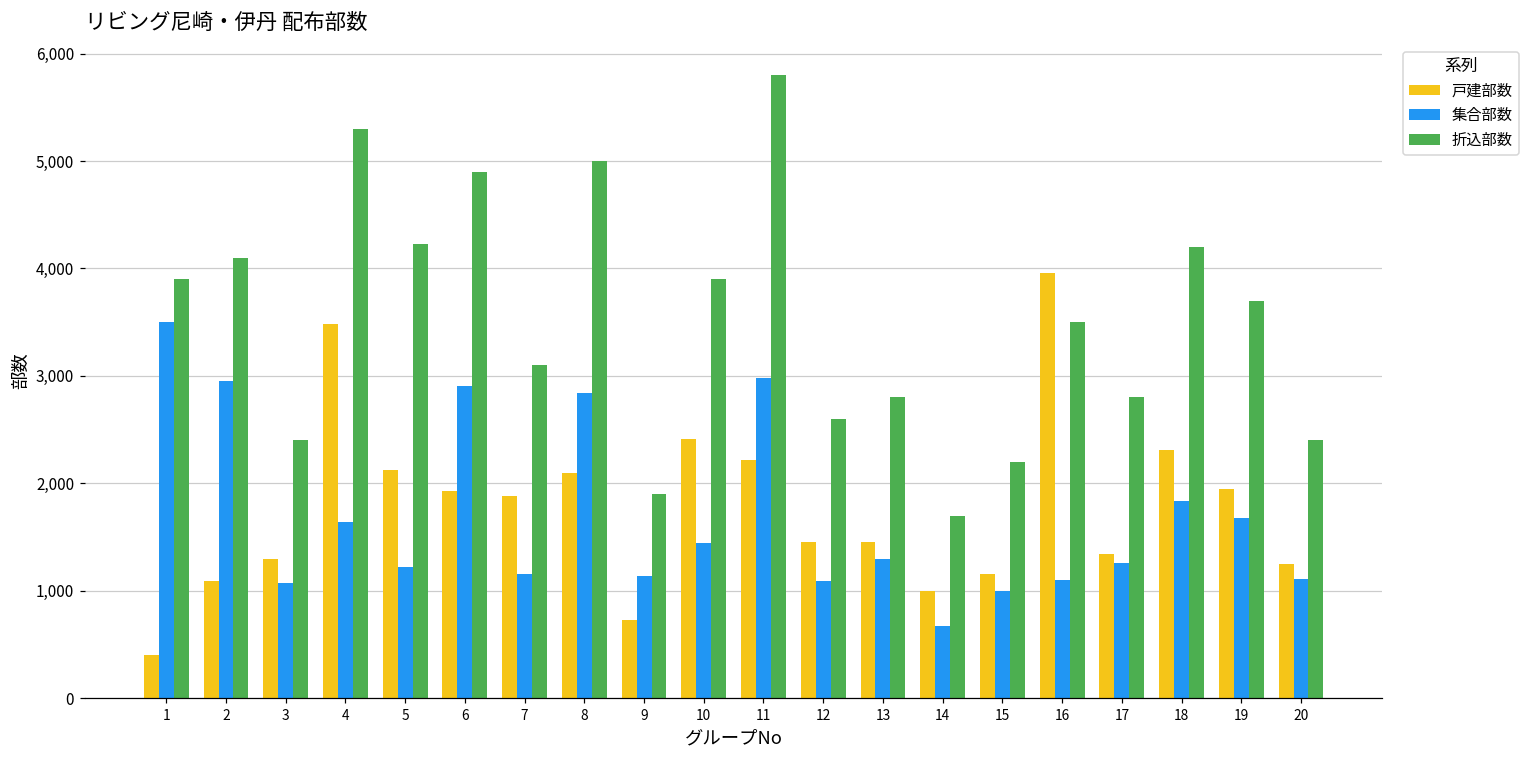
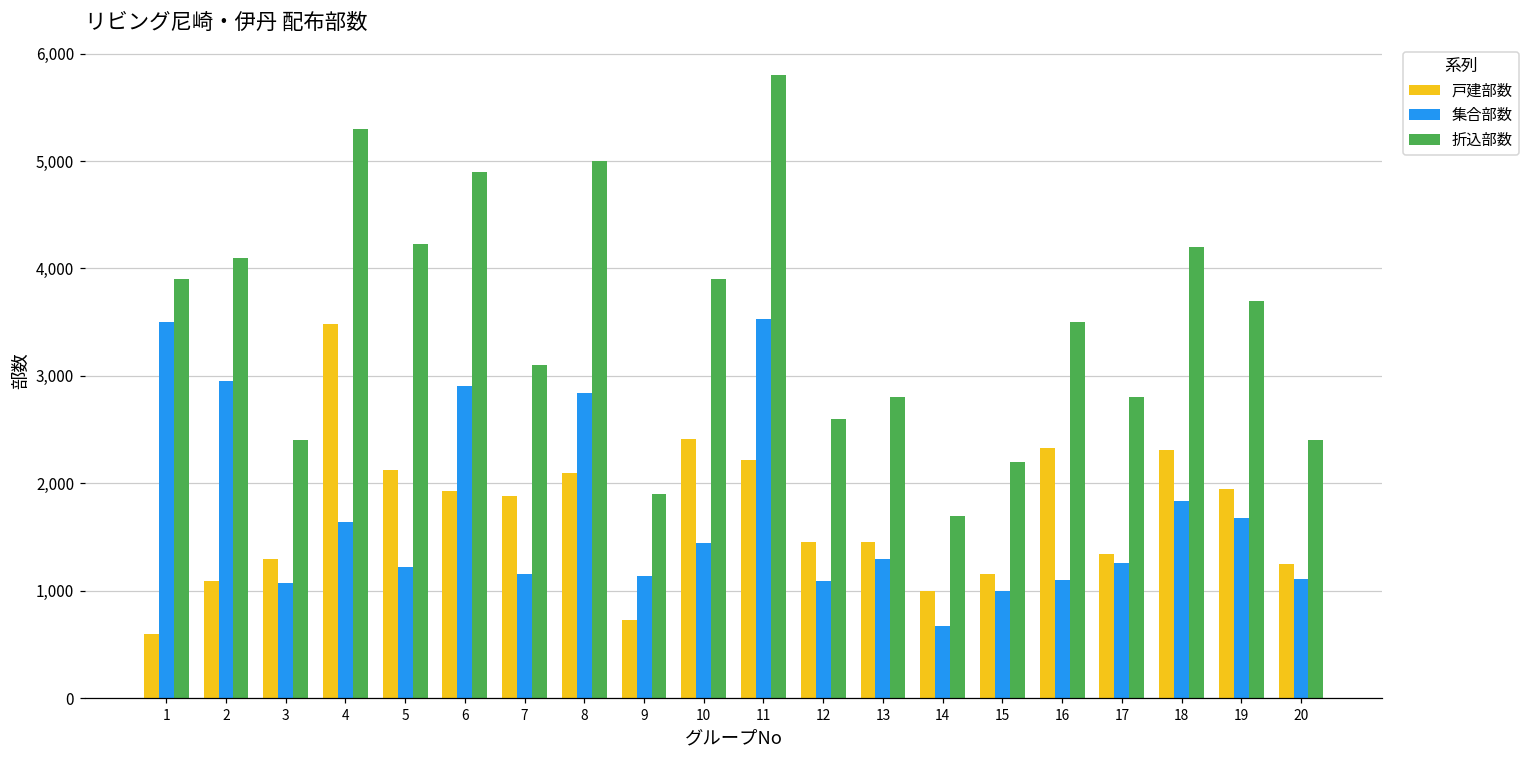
戸建部数, 1: 400 -> 600
集合部数, 11: 3,000 -> 3,500
戸建部数, 16: 4,000 -> 2,300
